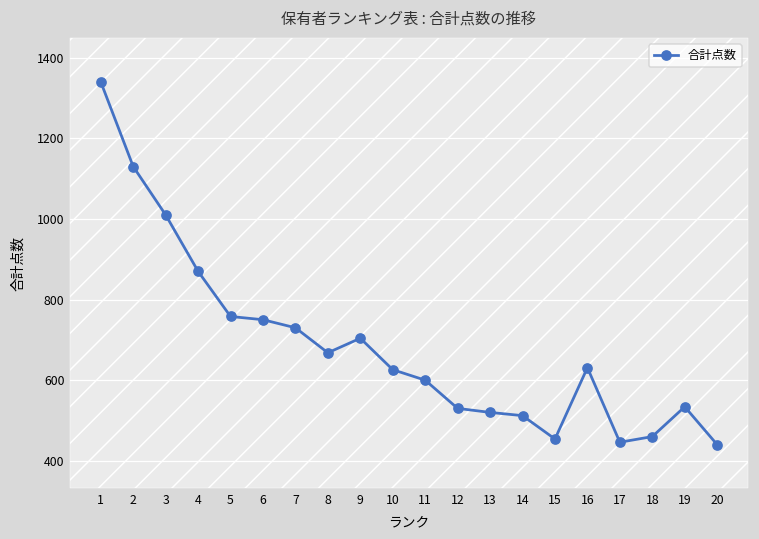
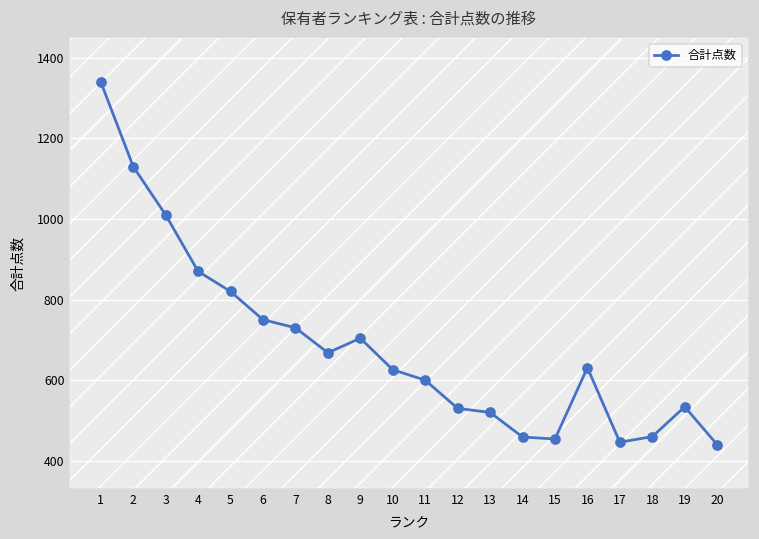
5: 760 -> 820
14: 510 -> 460
